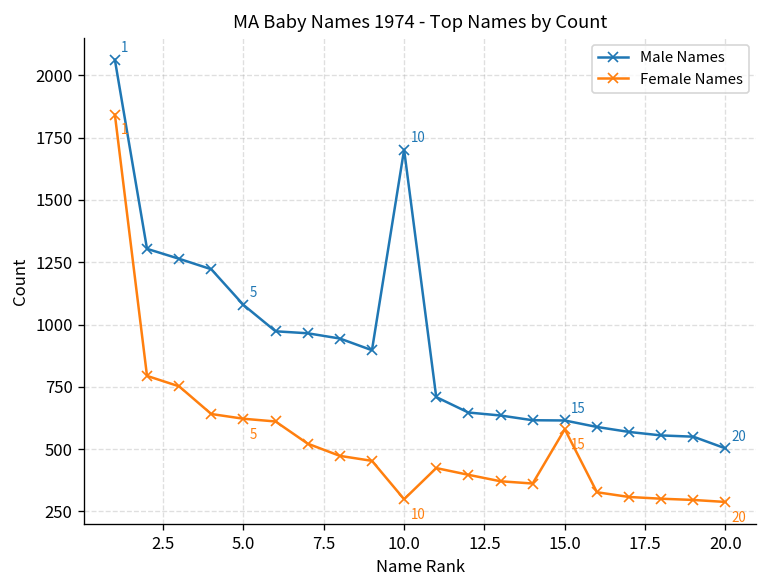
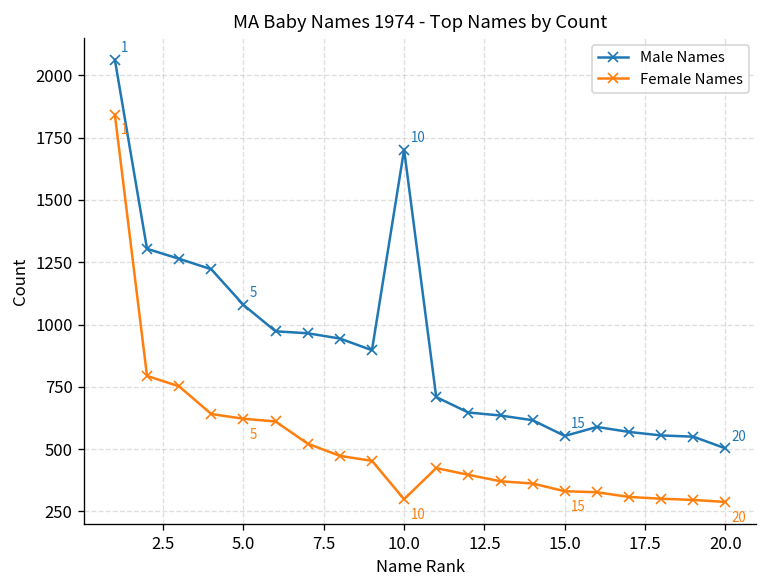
Male Names, 15.0: 620 -> 550
Female Names, 15.0: 580 -> 330
